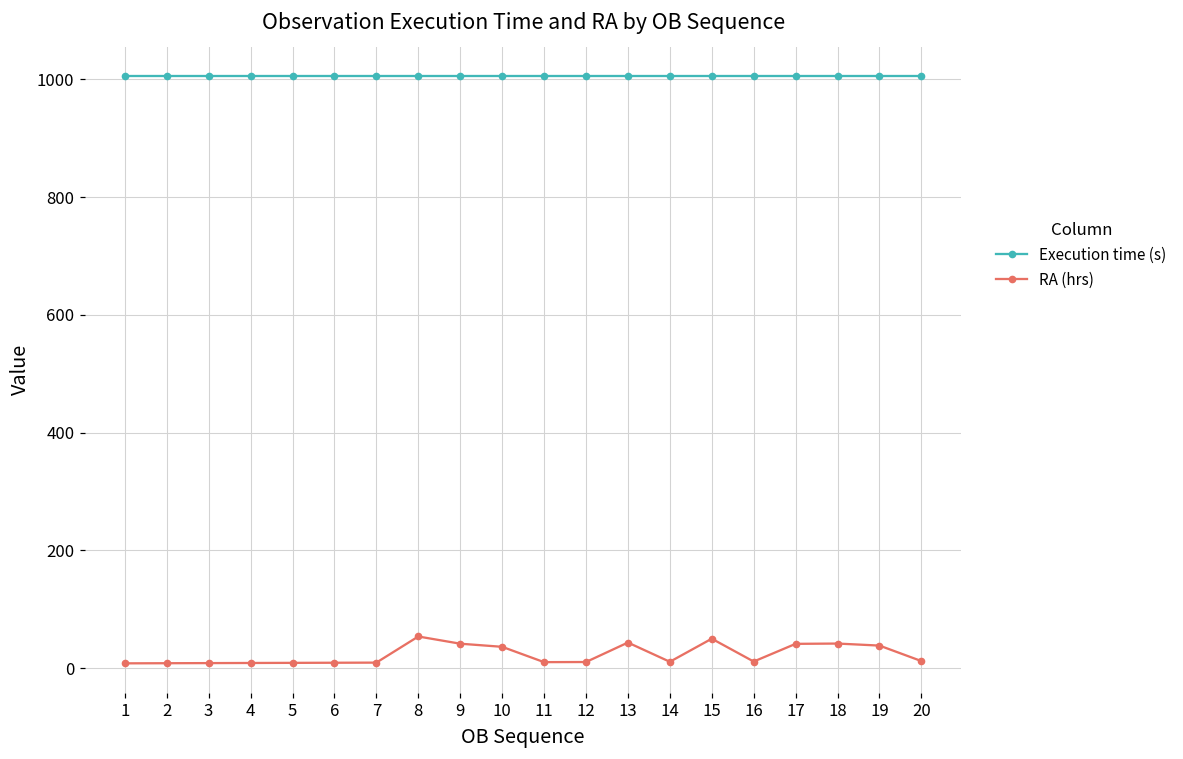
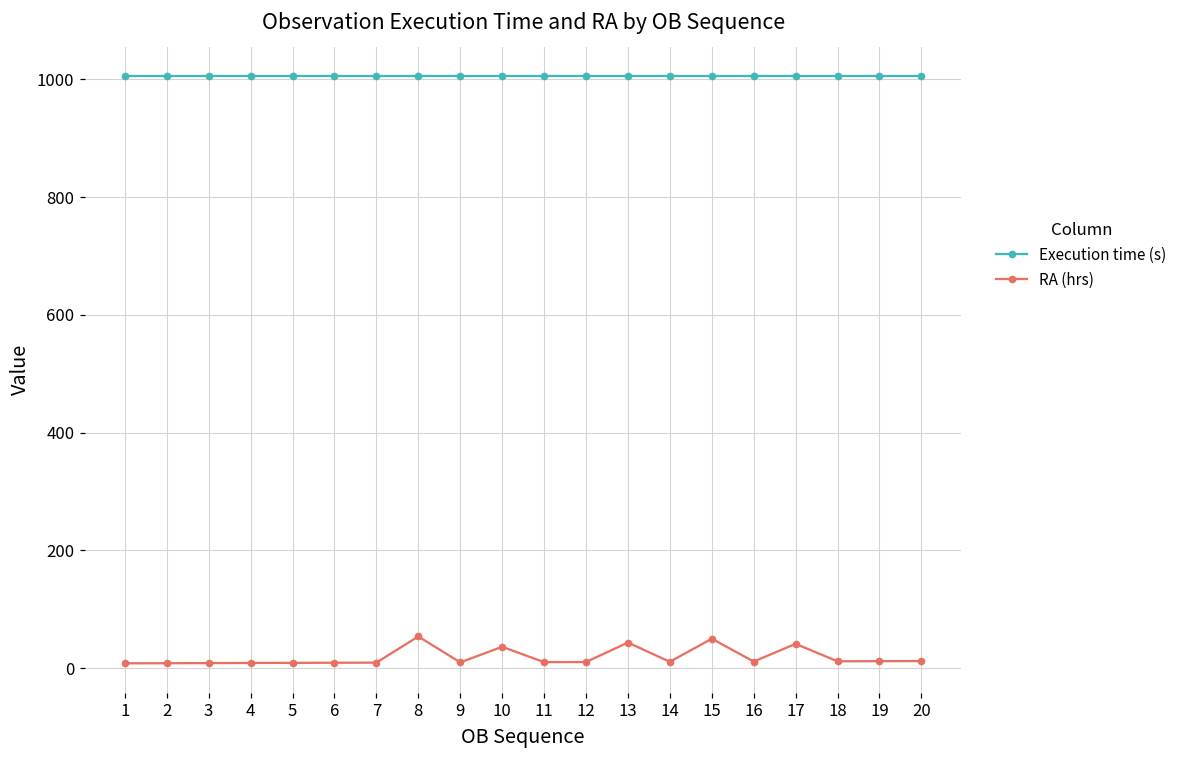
RA (hrs), 9: 40 -> 10
RA (hrs), 18: 40 -> 10
RA (hrs), 19: 40 -> 10
